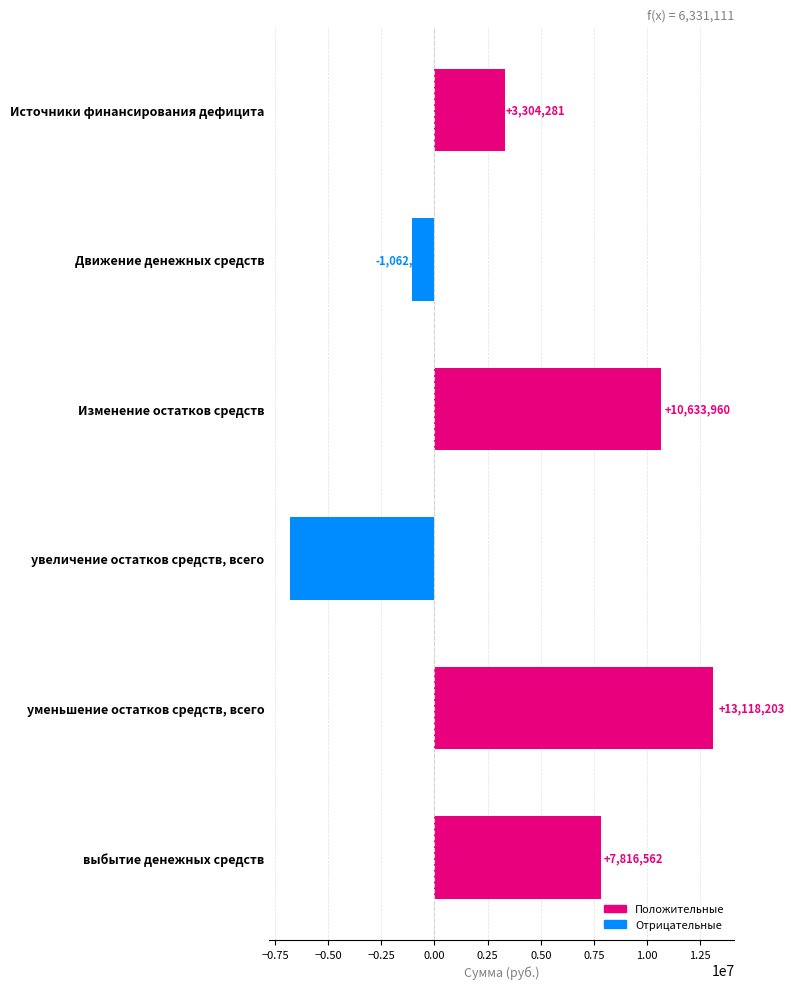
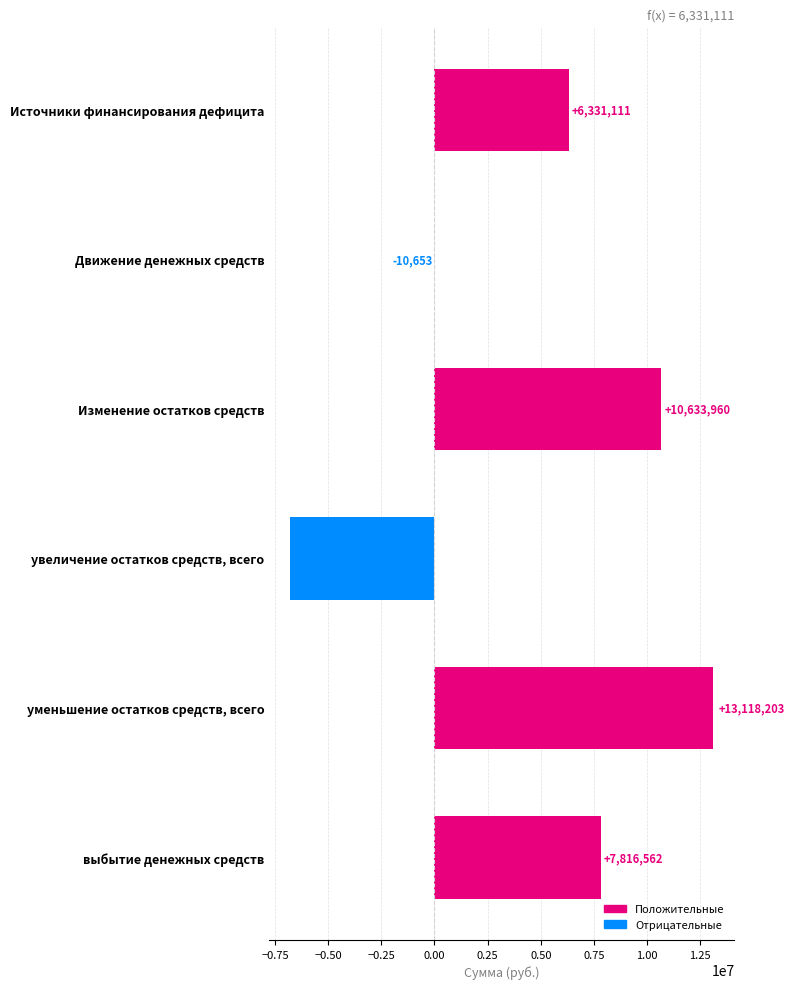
Источники финансирования дефицита: +3,304,281 -> +6,331,111
Движение денежных средств: -1,062,341 -> -10,653
